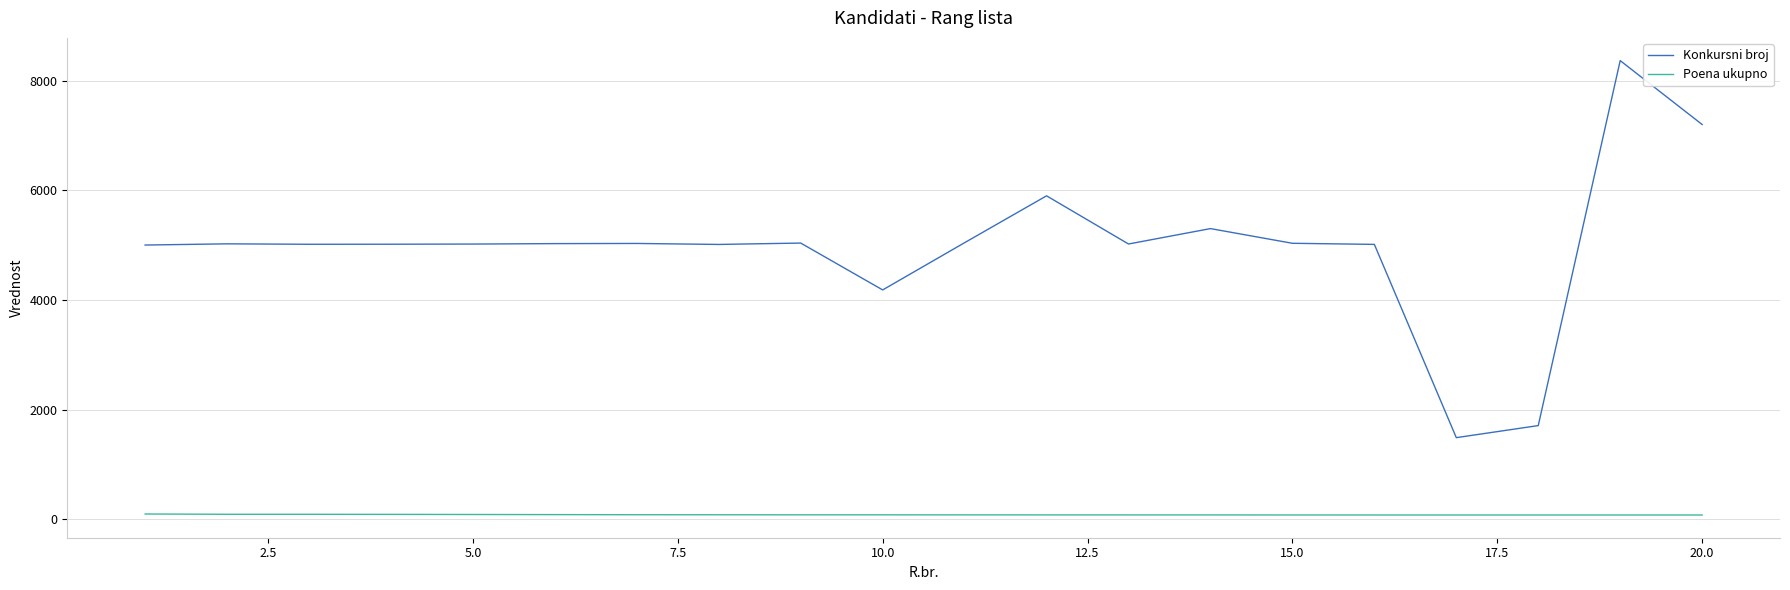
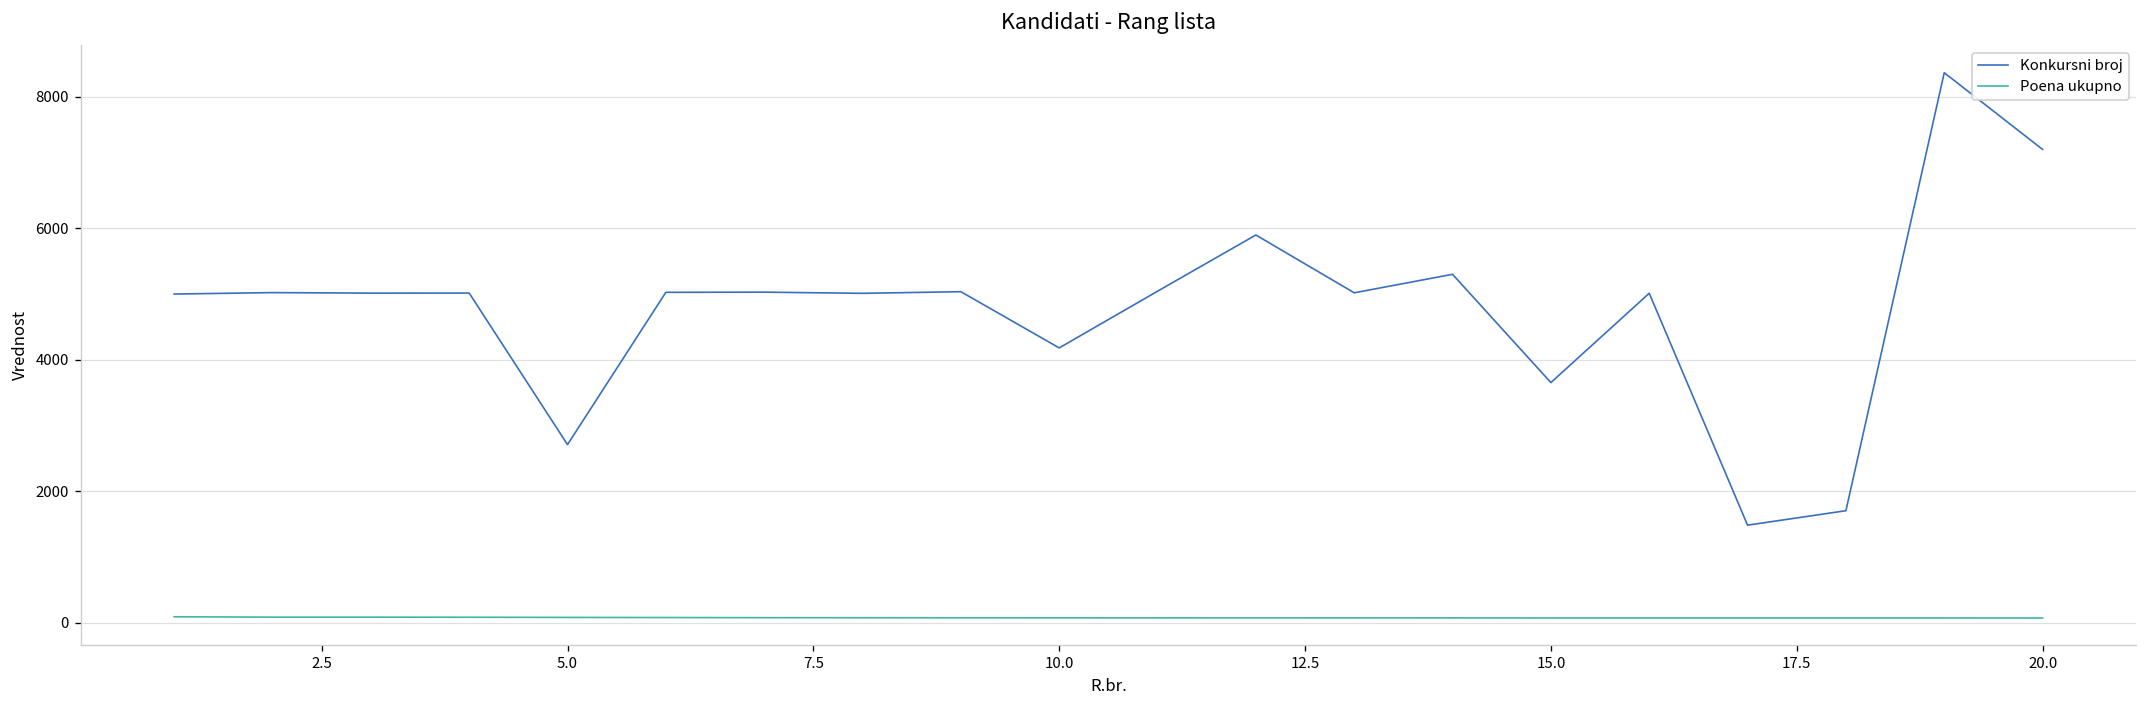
Konkursni broj, 5.0: 5000 -> 2700
Konkursni broj, 15.0: 5000 -> 3700
